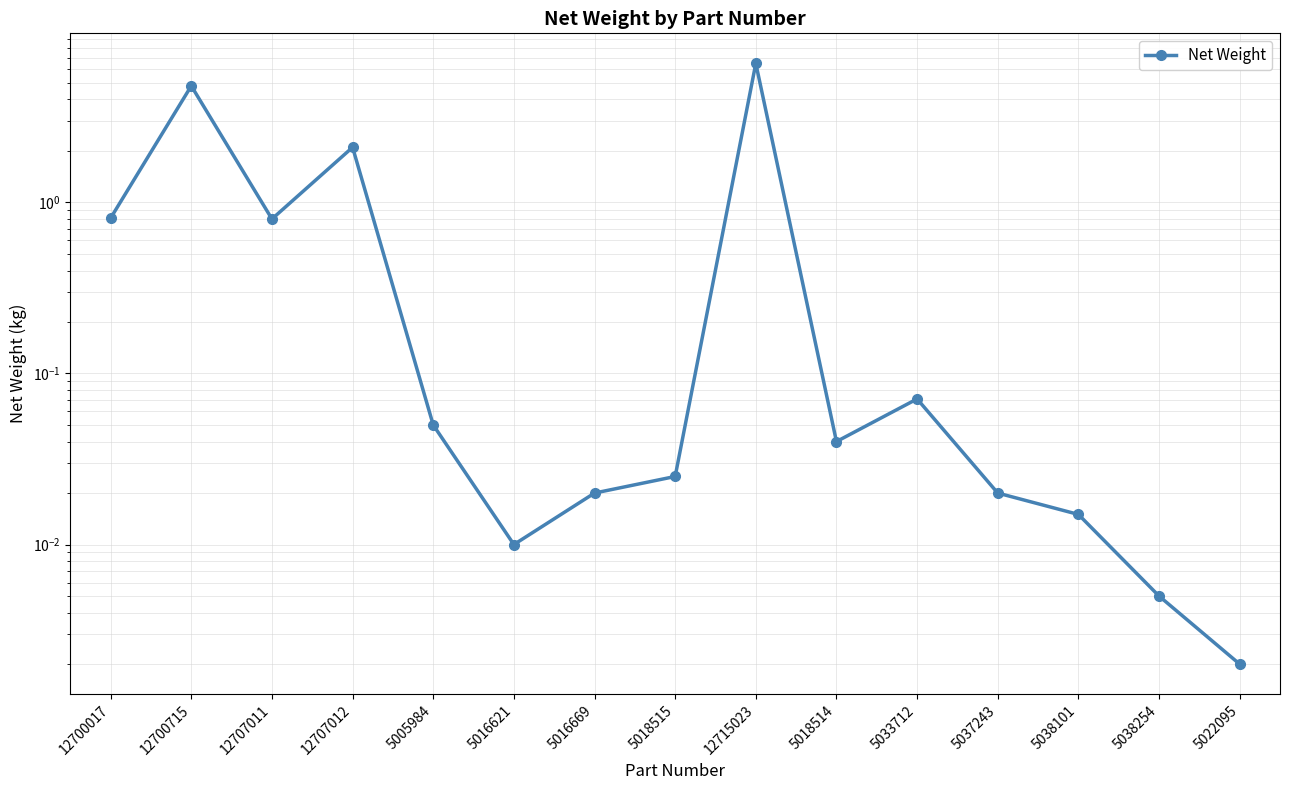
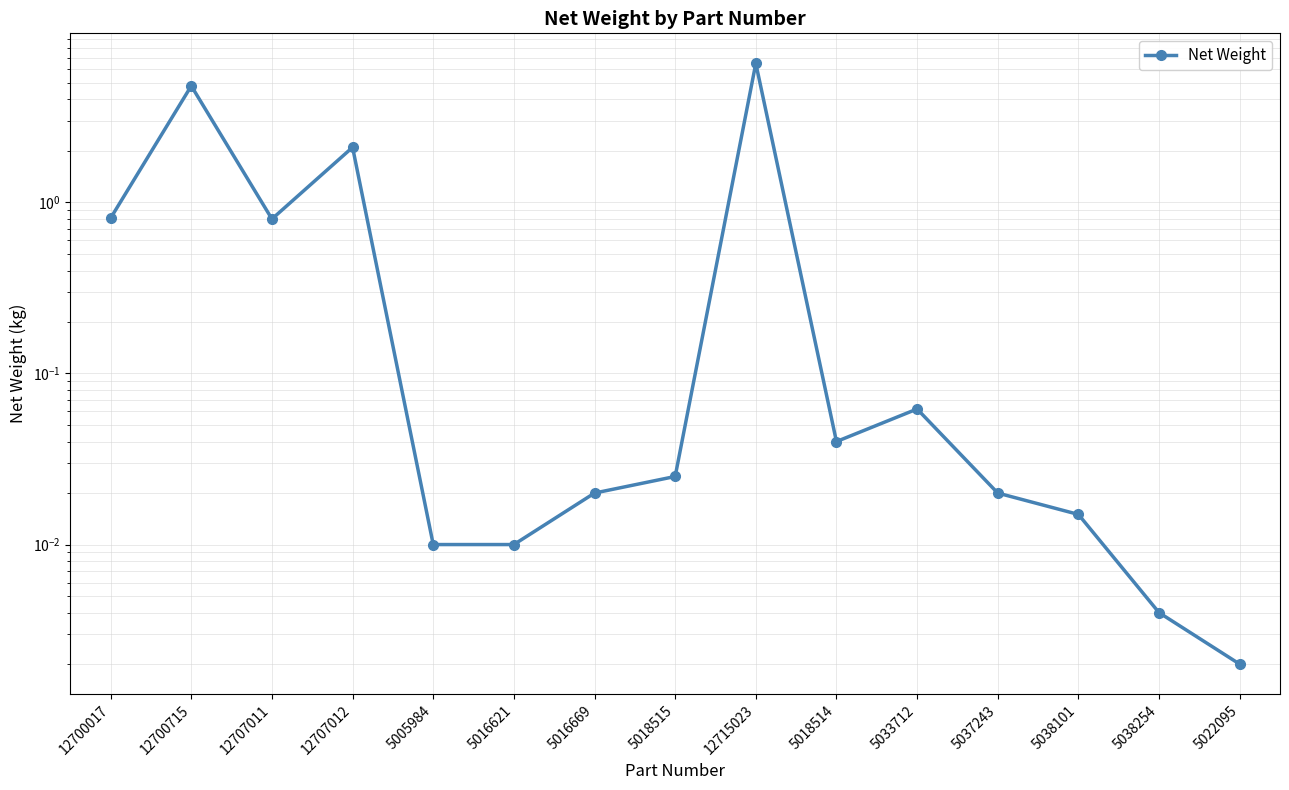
5005984: 0.05 -> 0.01
5033712: 0.071 -> 0.062
5038254: 0.005 -> 0.004
